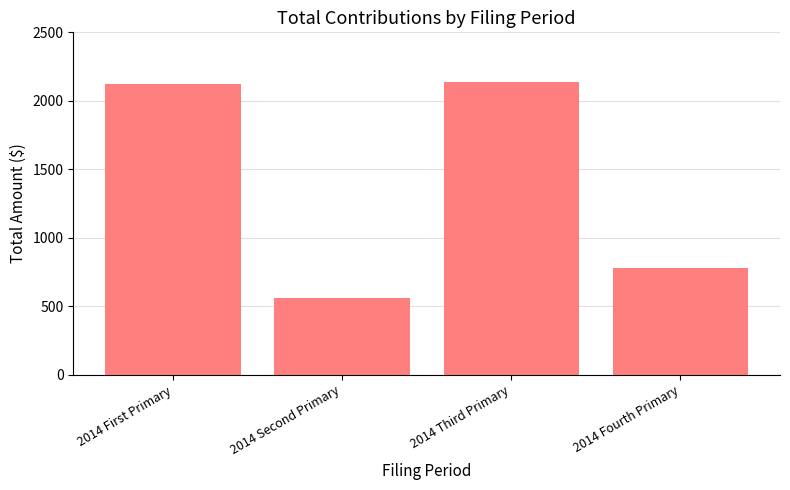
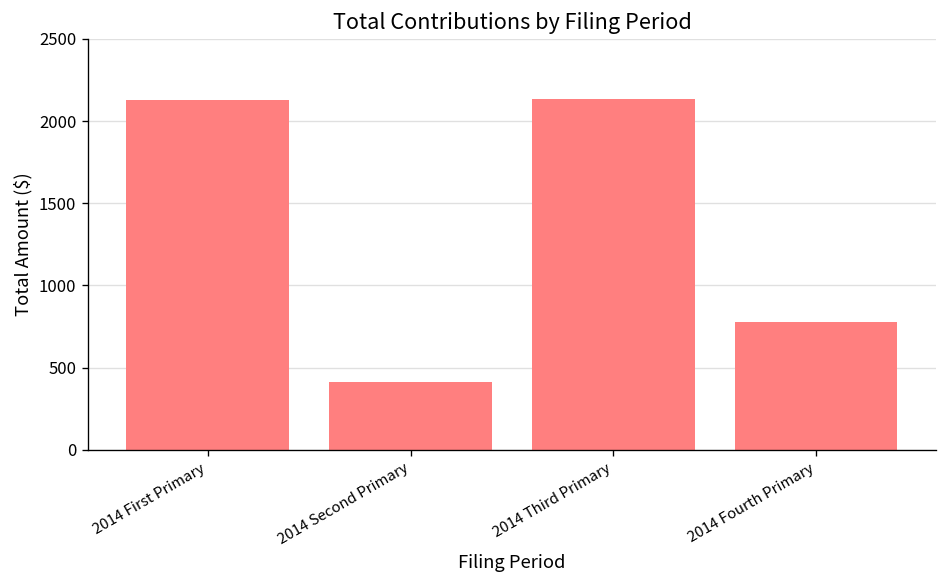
2014 Second Primary: 560 -> 410
